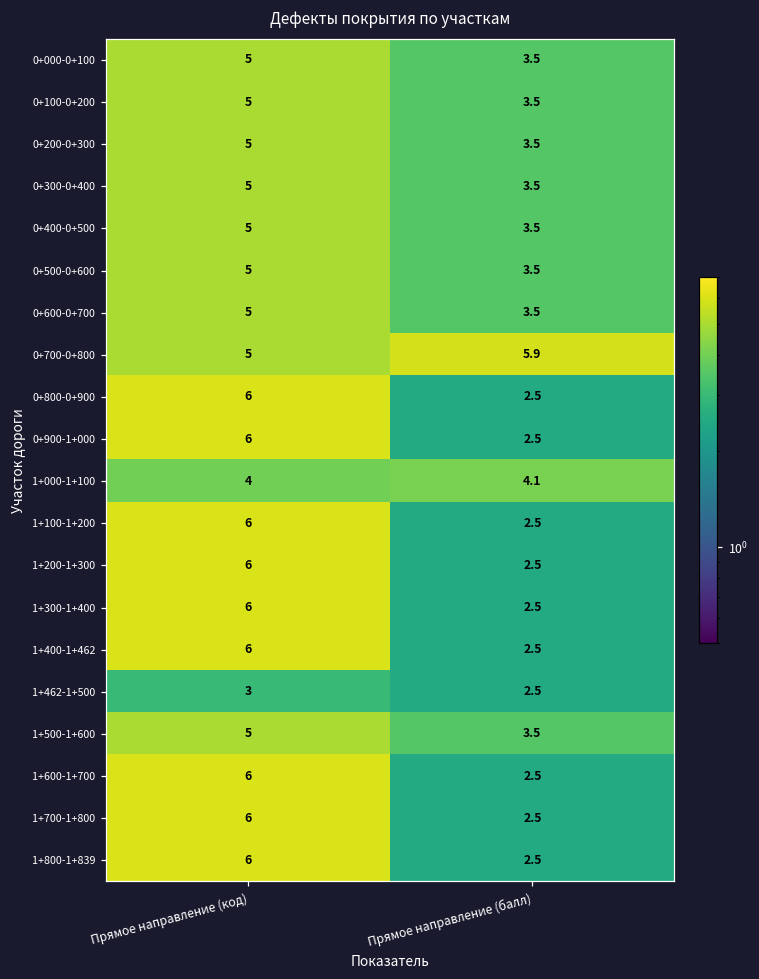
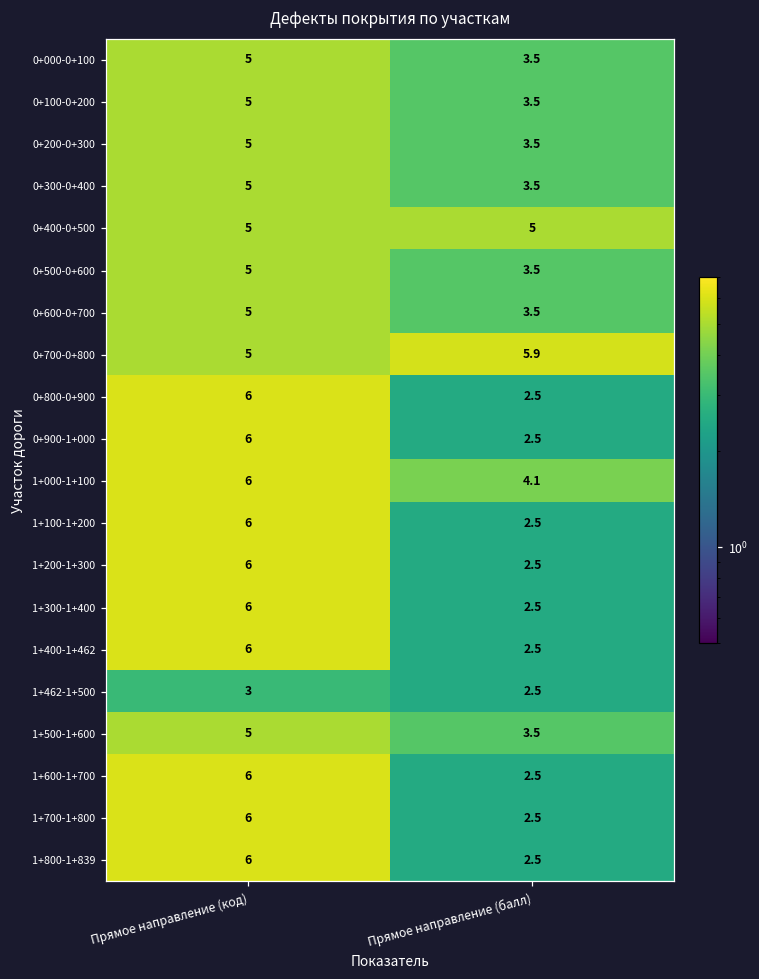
0+400-0+500, Прямое направление (балл): 3.5 -> 5
1+000-1+100, Прямое направление (код): 4 -> 6
